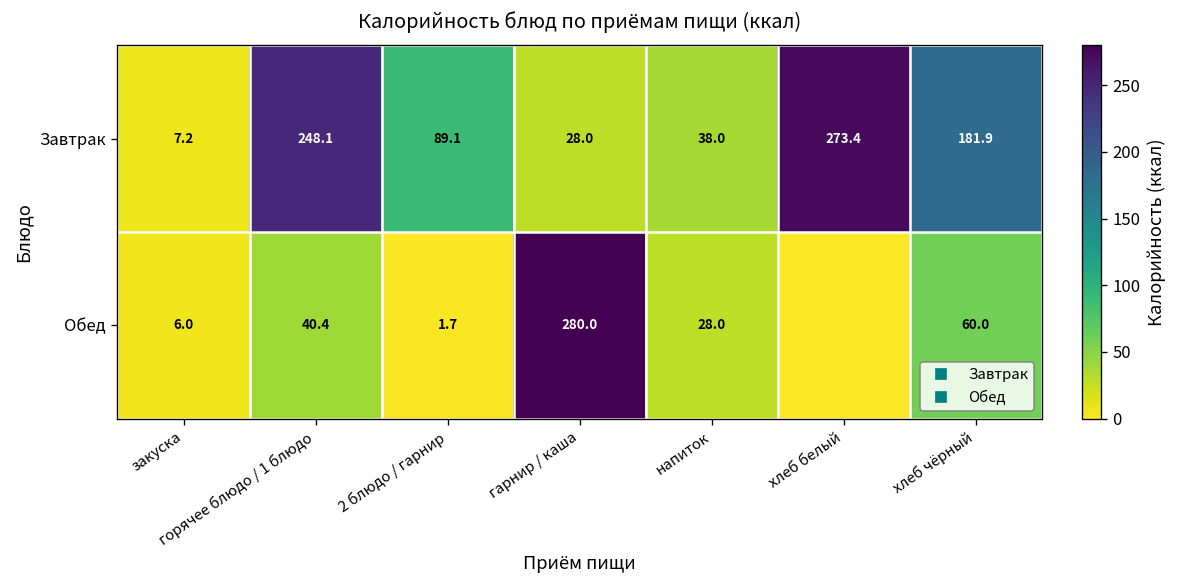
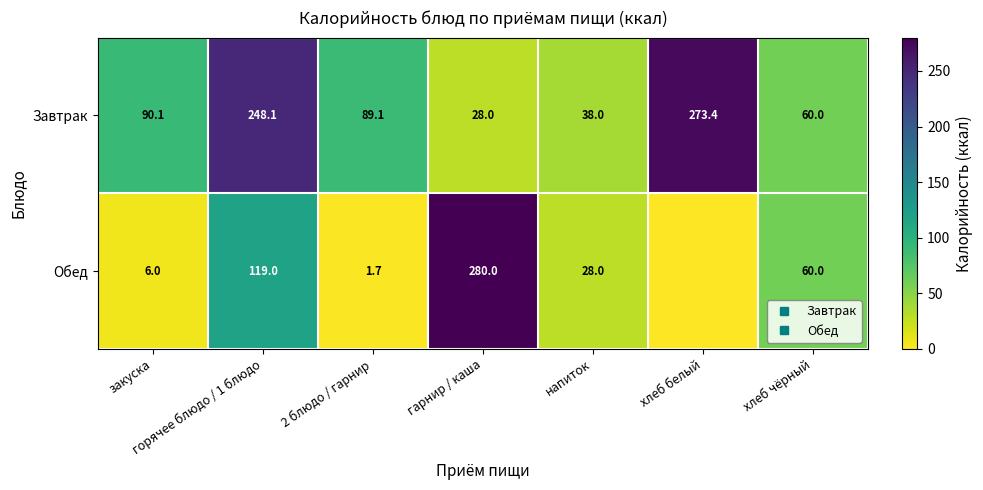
Завтрак, закуска: 7.2 -> 90.1
Завтрак, хлеб чёрный: 181.9 -> 60.0
Обед, горячее блюдо / 1 блюдо: 40.4 -> 119.0
